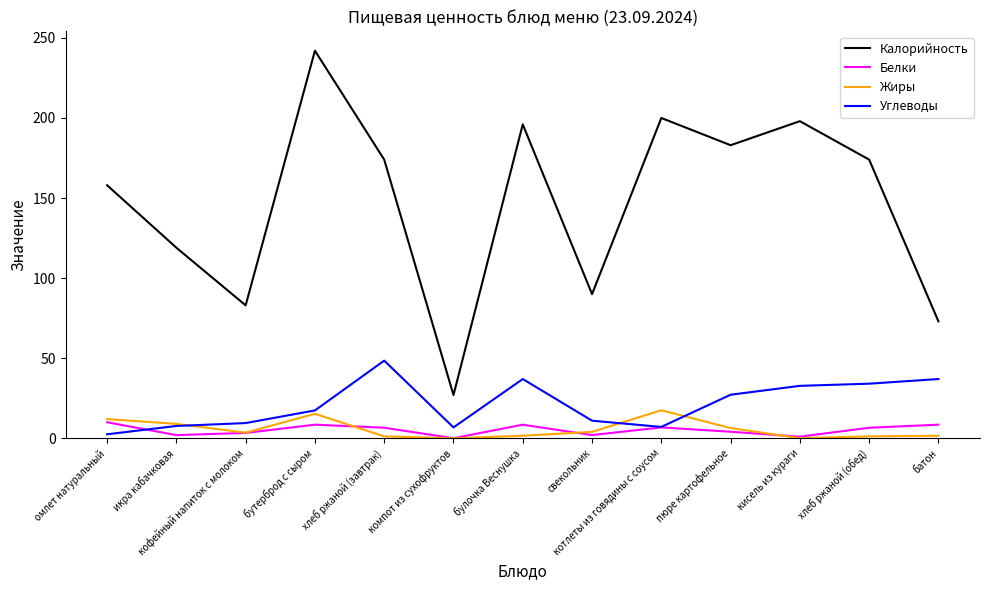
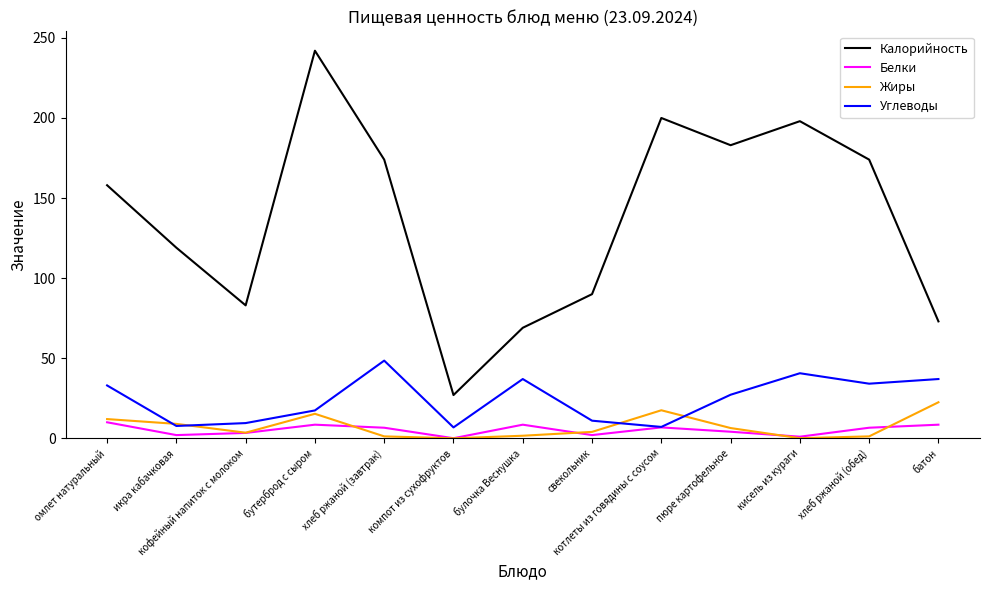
Углеводы, омлет натуральный: 3 -> 33
Калорийность, булочка Веснушка: 196 -> 69
Углеводы, кисель из кураги: 33 -> 41
Жиры, батон: 2 -> 23
